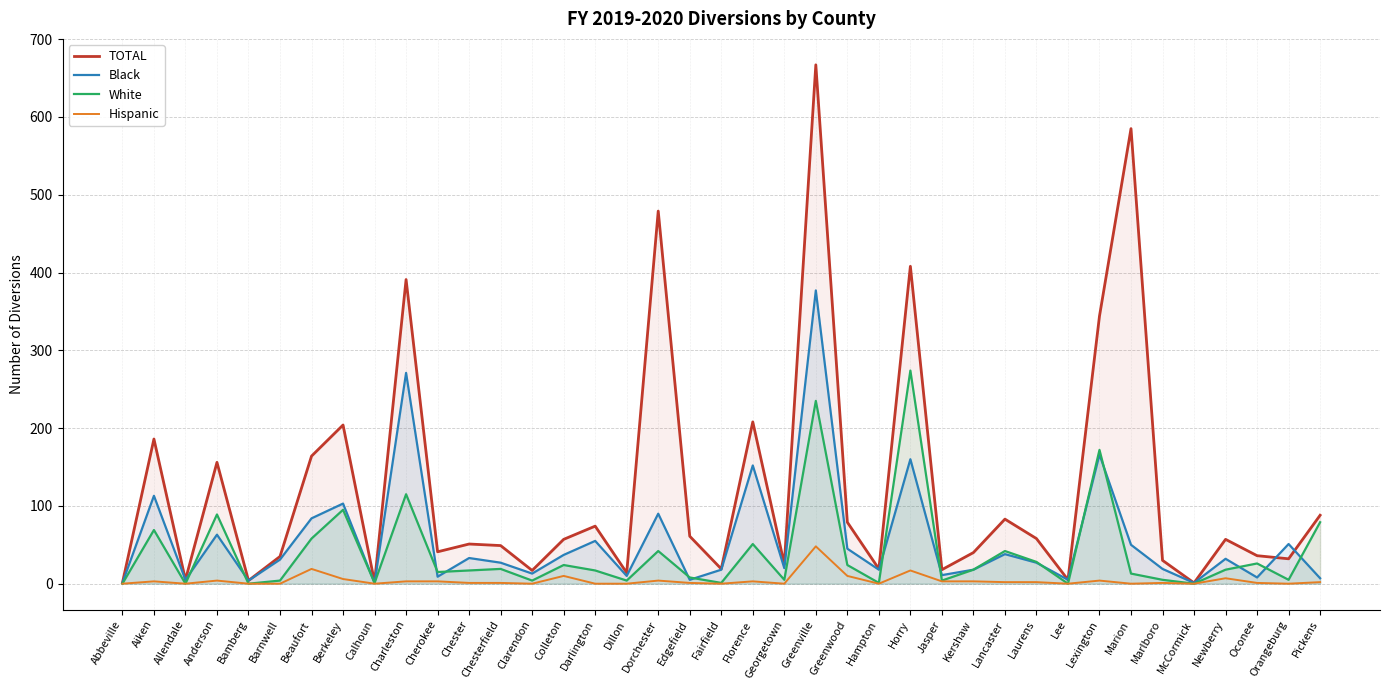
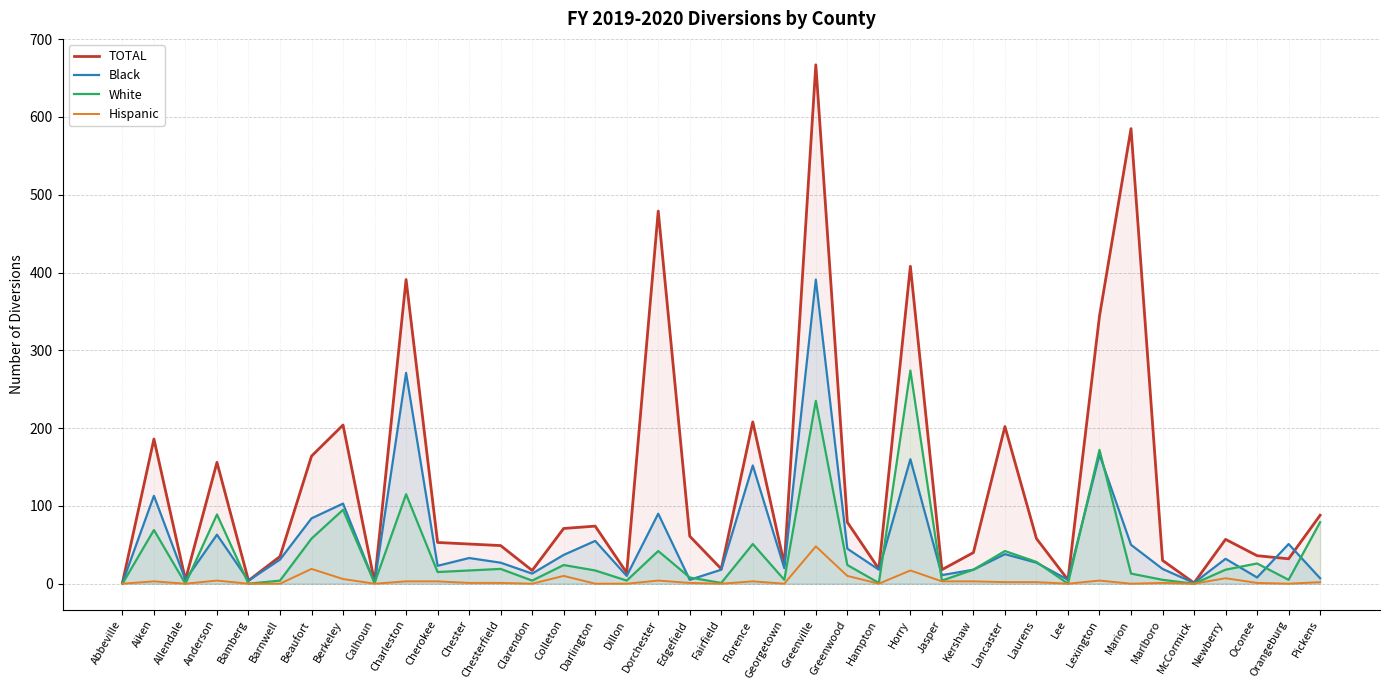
TOTAL, Cherokee: 40 -> 50
Black, Cherokee: 10 -> 20
TOTAL, Colleton: 60 -> 70
Black, Greenville: 380 -> 390
TOTAL, Lancaster: 80 -> 200
